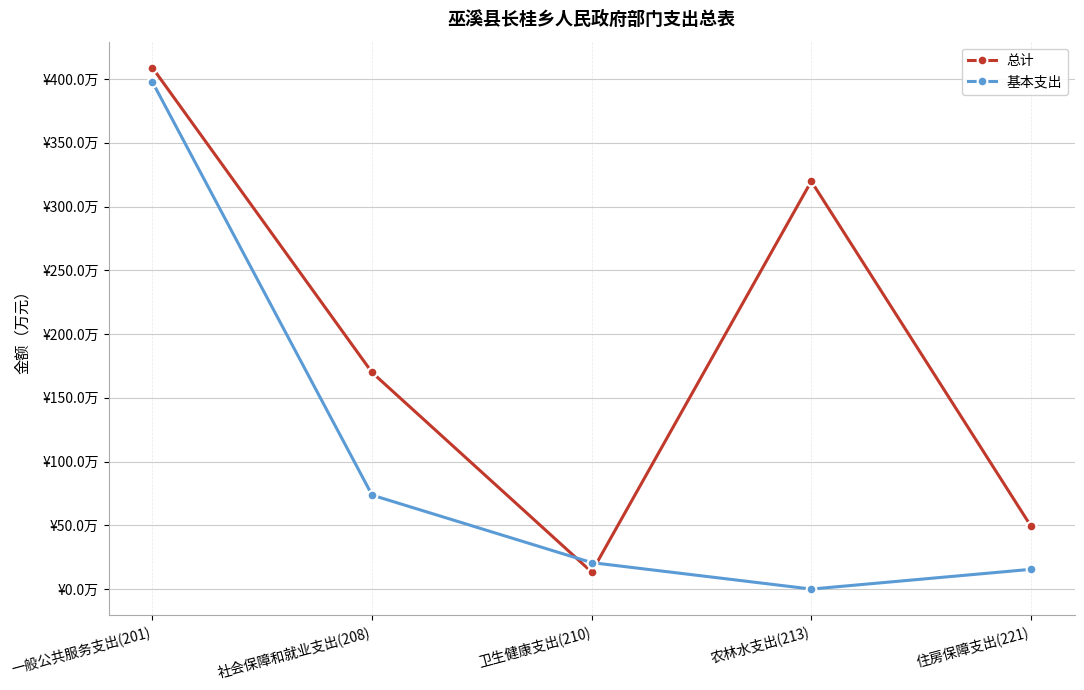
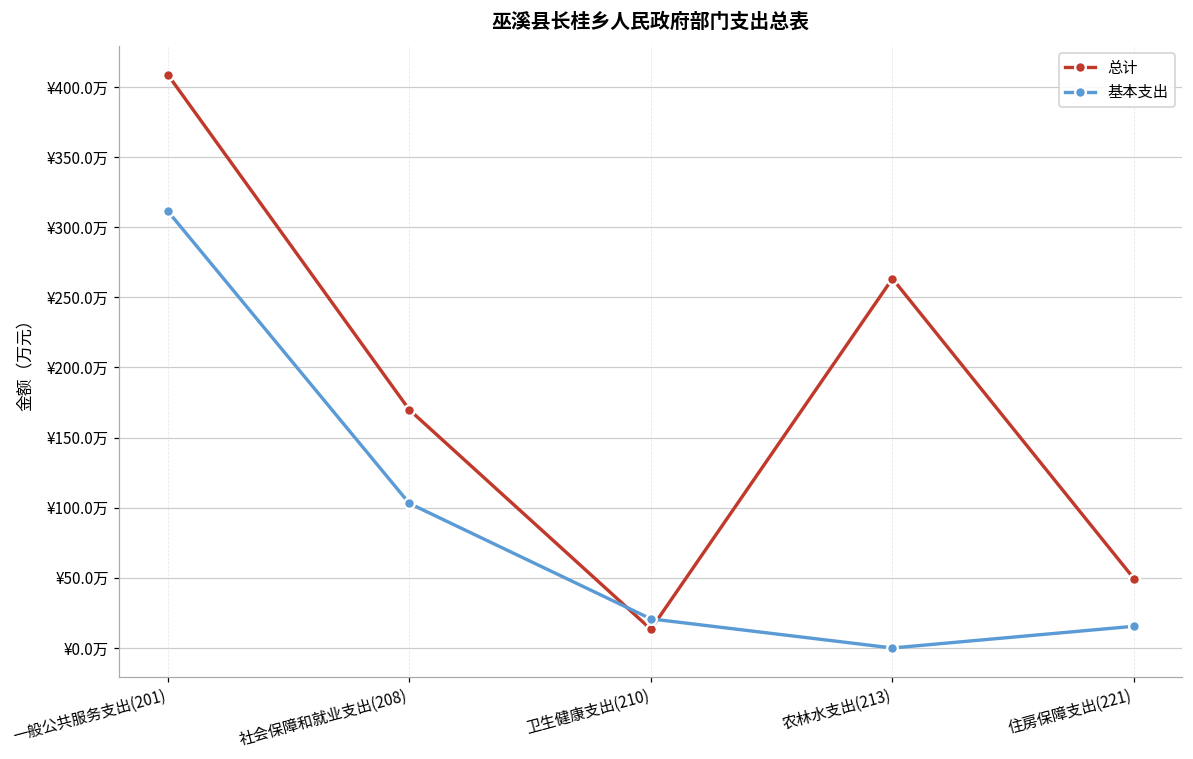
基本支出, 一般公共服务支出(201): ¥398万 -> ¥312万
基本支出, 社会保障和就业支出(208): ¥74万 -> ¥103万
总计, 农林水支出(213): ¥320万 -> ¥263万
